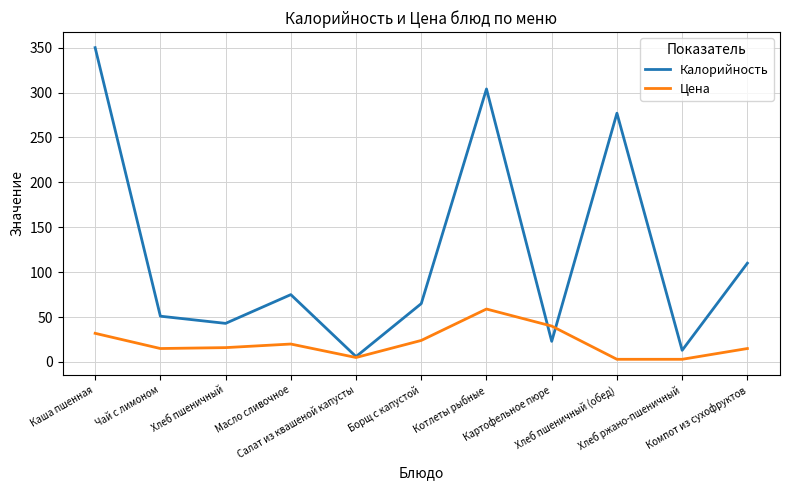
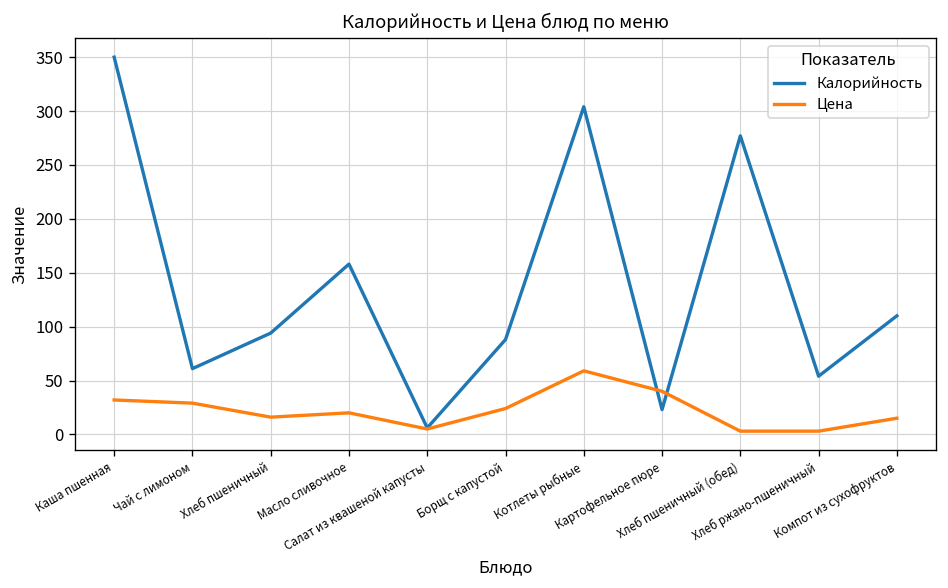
Калорийность, Чай с лимоном: 50 -> 60
Цена, Чай с лимоном: 20 -> 30
Калорийность, Хлеб пшеничный: 40 -> 90
Калорийность, Масло сливочное: 80 -> 160
Калорийность, Борщ с капустой: 70 -> 90
Калорийность, Хлеб ржано-пшеничный: 10 -> 50
